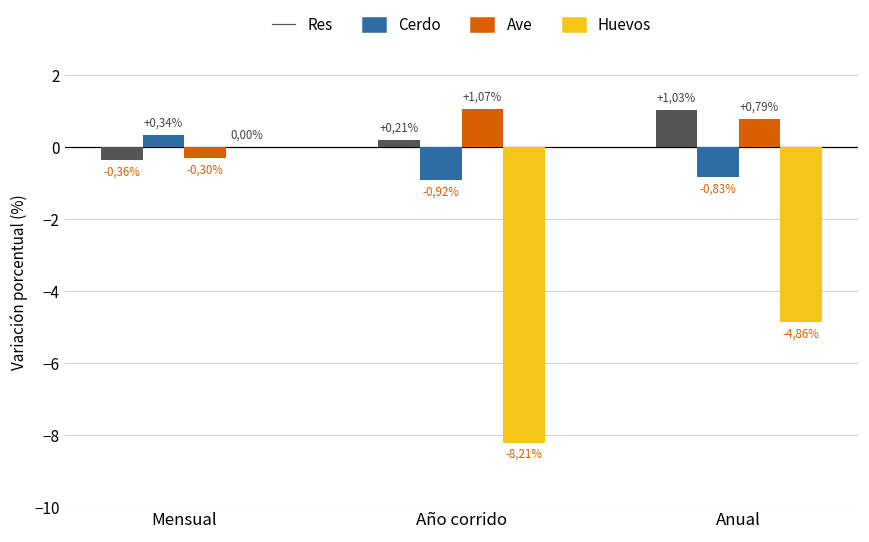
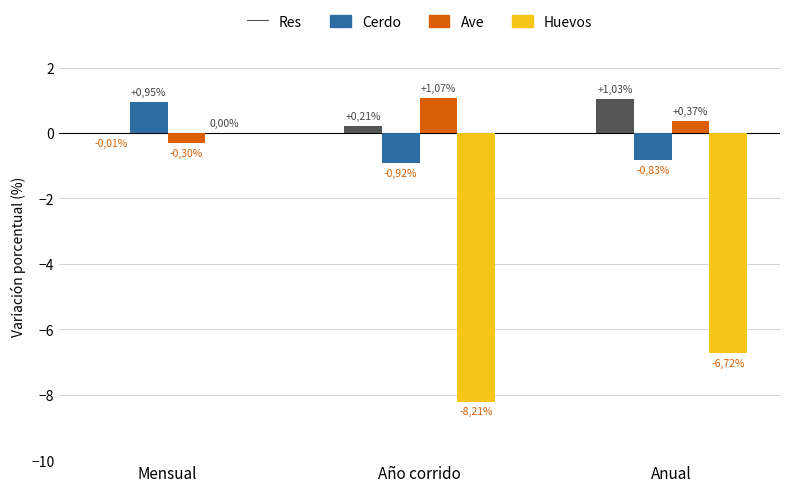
Res, Mensual: -0,36% -> -0,01%
Cerdo, Mensual: +0,34% -> +0,95%
Ave, Anual: +0,79% -> +0,37%
Huevos, Anual: -4,86% -> -6,72%
